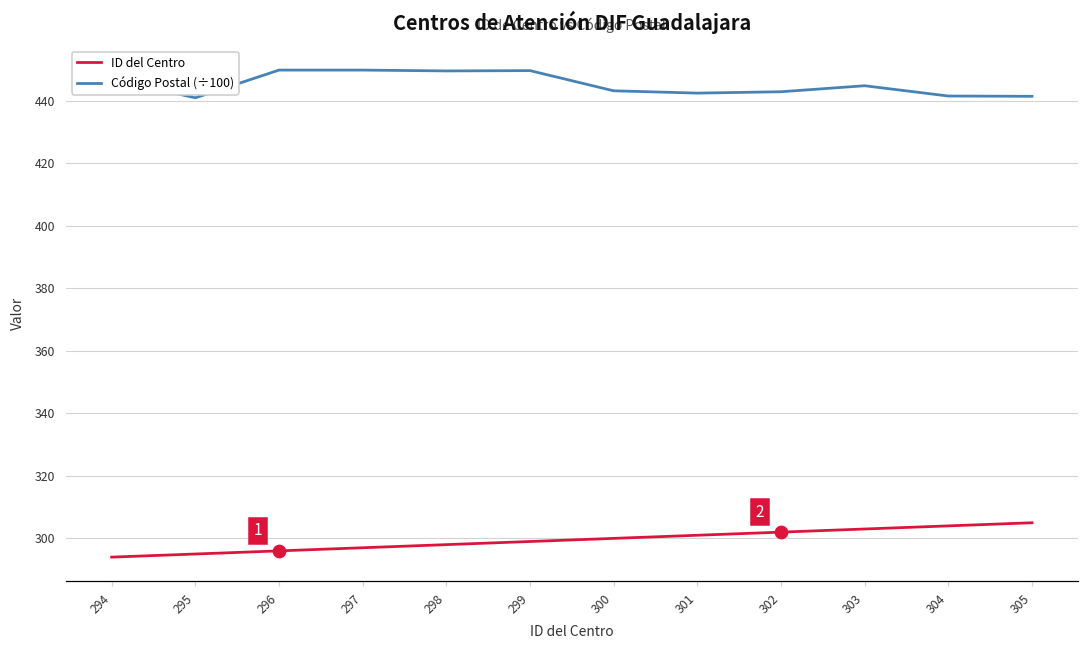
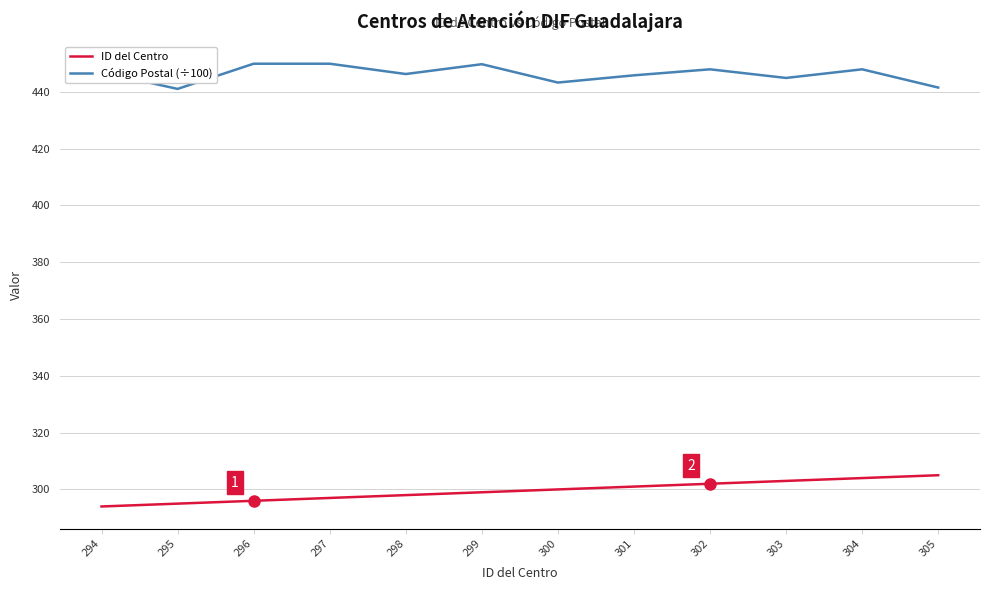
Código Postal (÷100), 298: 450 -> 446
Código Postal (÷100), 301: 443 -> 446
Código Postal (÷100), 302: 443 -> 448
Código Postal (÷100), 304: 442 -> 448
